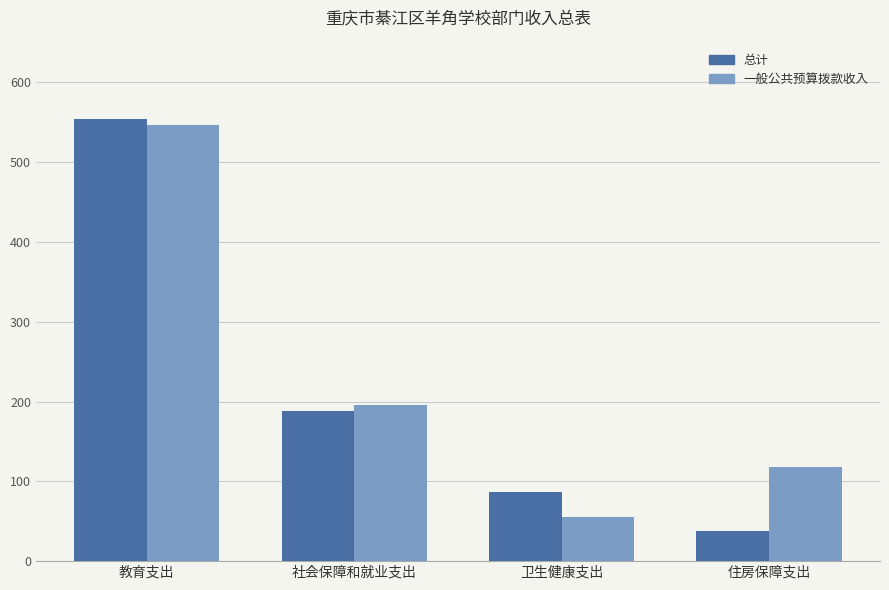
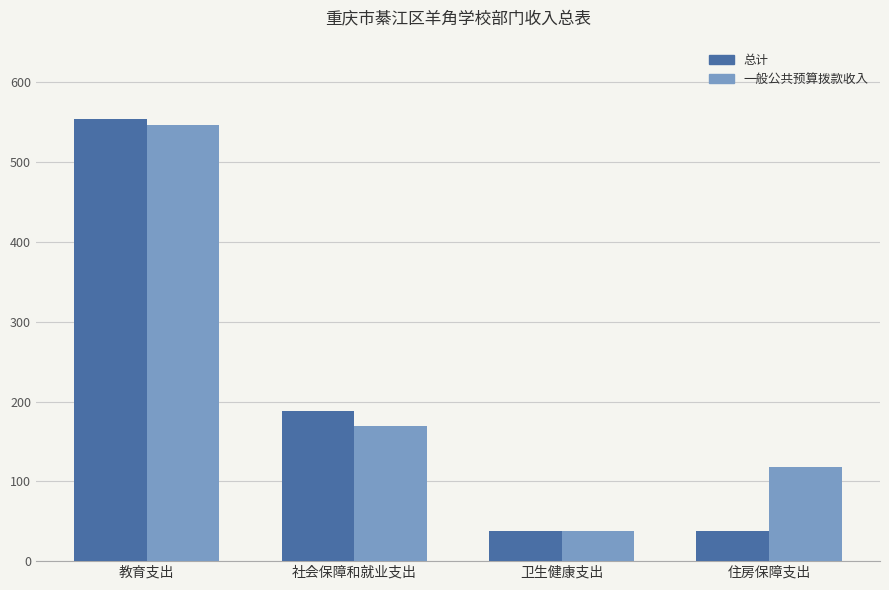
一般公共预算拨款收入, 社会保障和就业支出: 200 -> 170
总计, 卫生健康支出: 90 -> 40
一般公共预算拨款收入, 卫生健康支出: 60 -> 40
